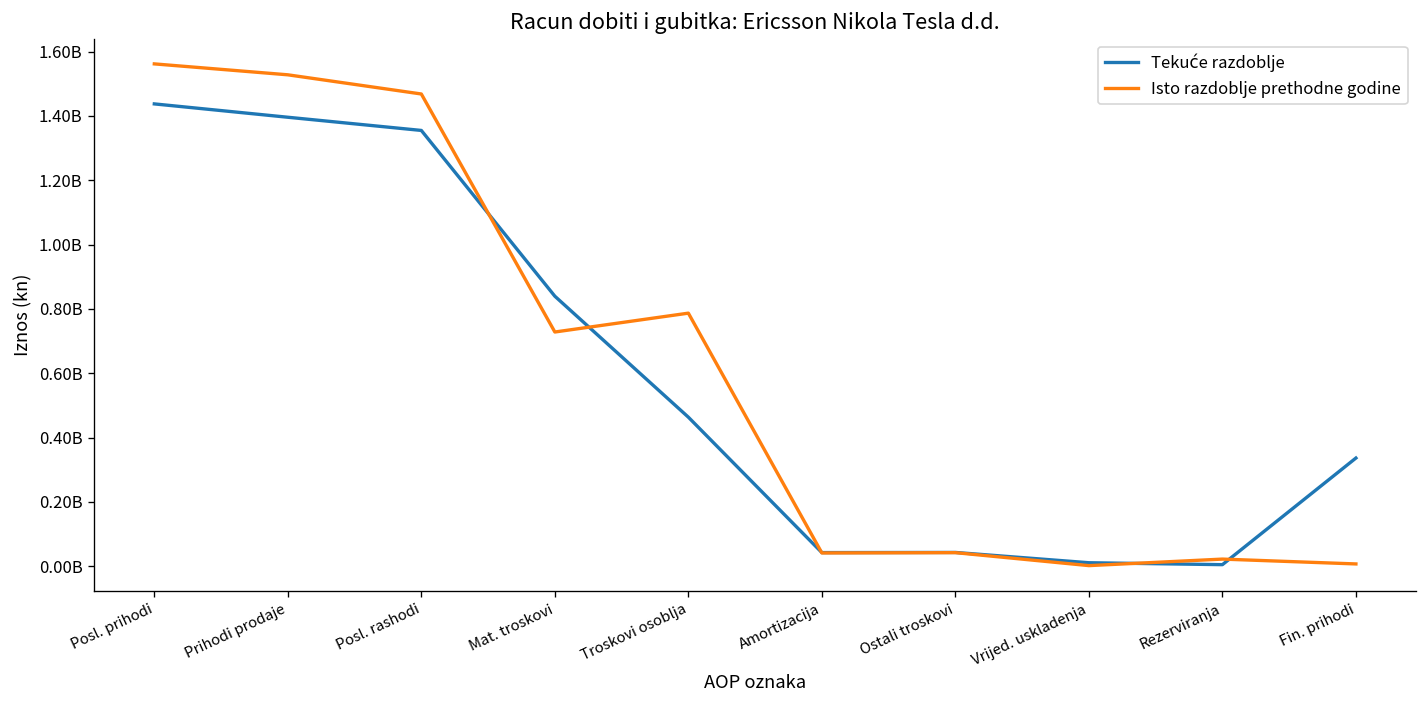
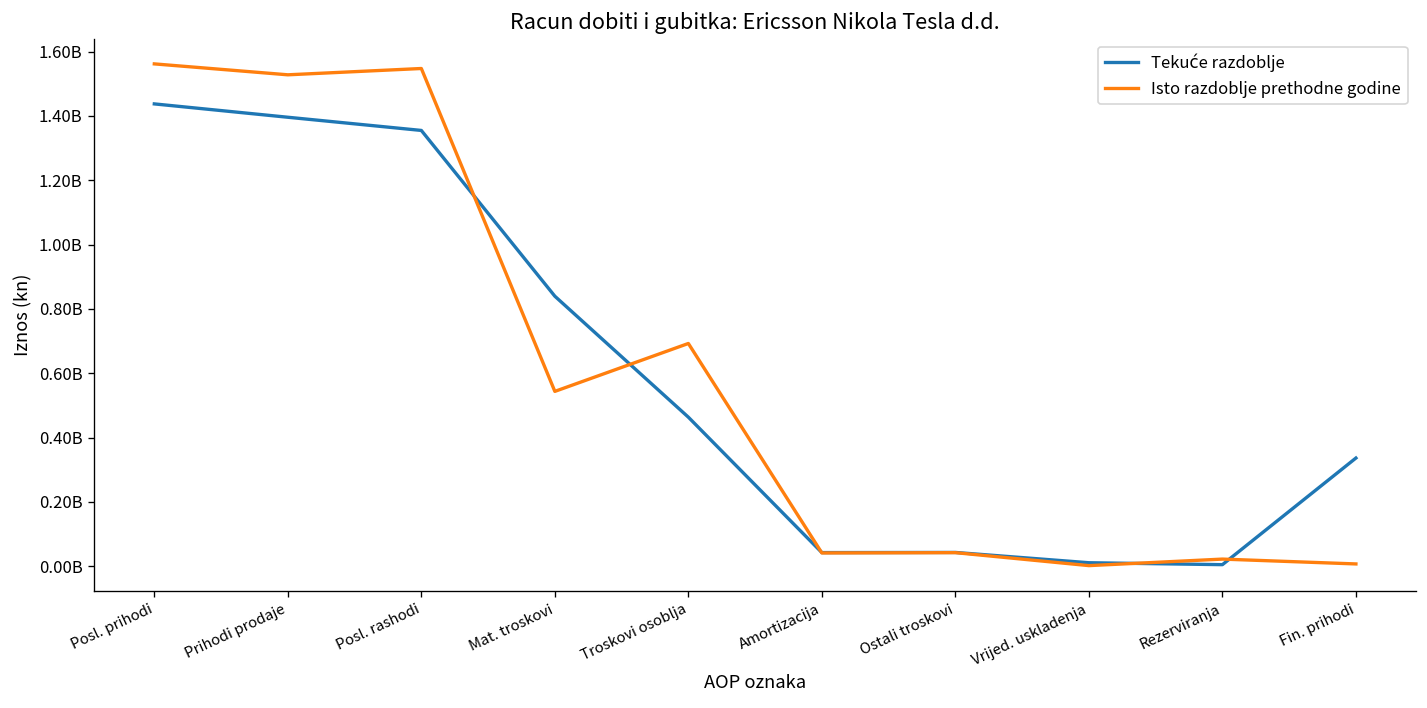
Isto razdoblje prethodne godine, Posl. rashodi: 1470000000 -> 1550000000
Isto razdoblje prethodne godine, Mat. troskovi: 730000000 -> 540000000
Isto razdoblje prethodne godine, Troskovi osoblja: 790000000 -> 690000000
